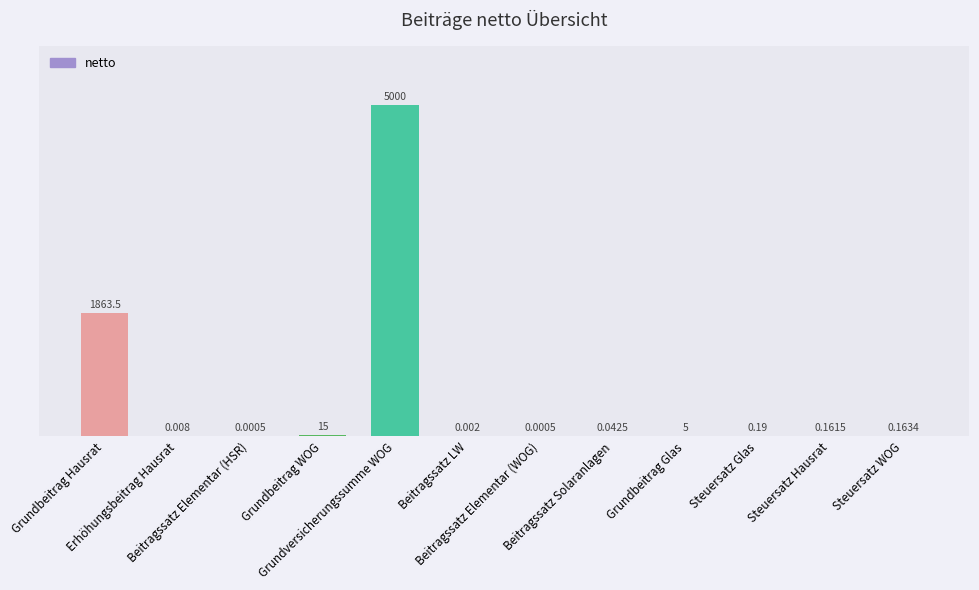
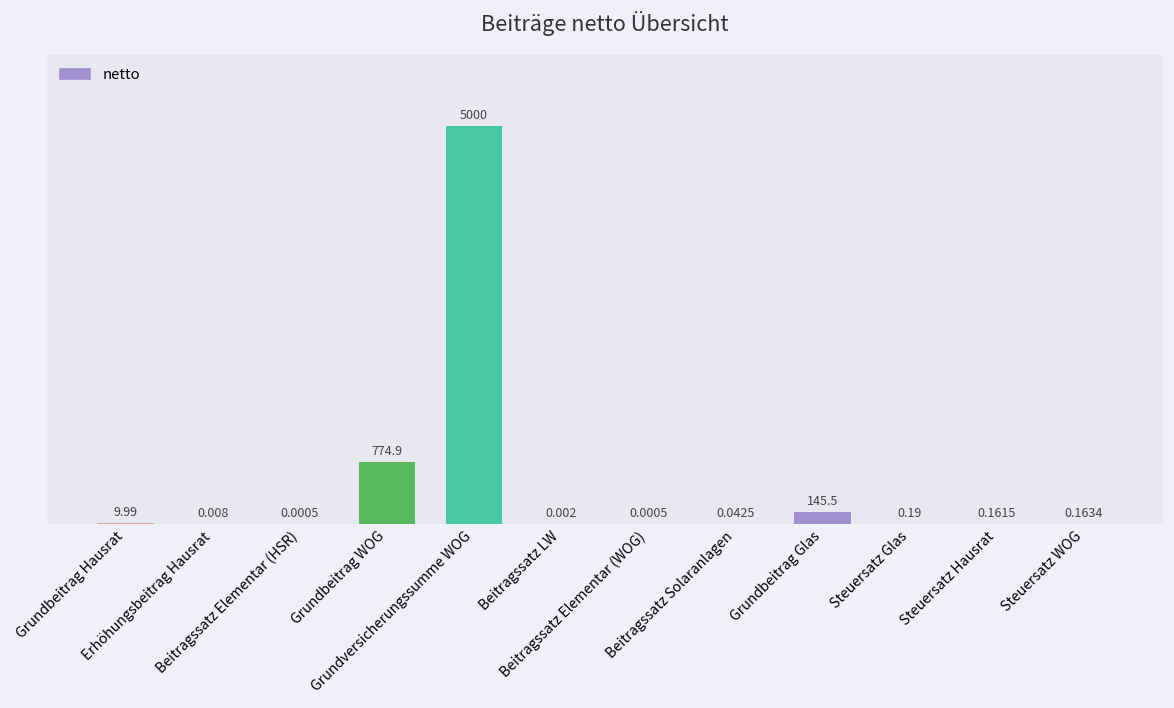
Grundbeitrag Hausrat: 1863.5 -> 9.99
Grundbeitrag WOG: 15 -> 774.9
Grundbeitrag Glas: 5 -> 145.5
